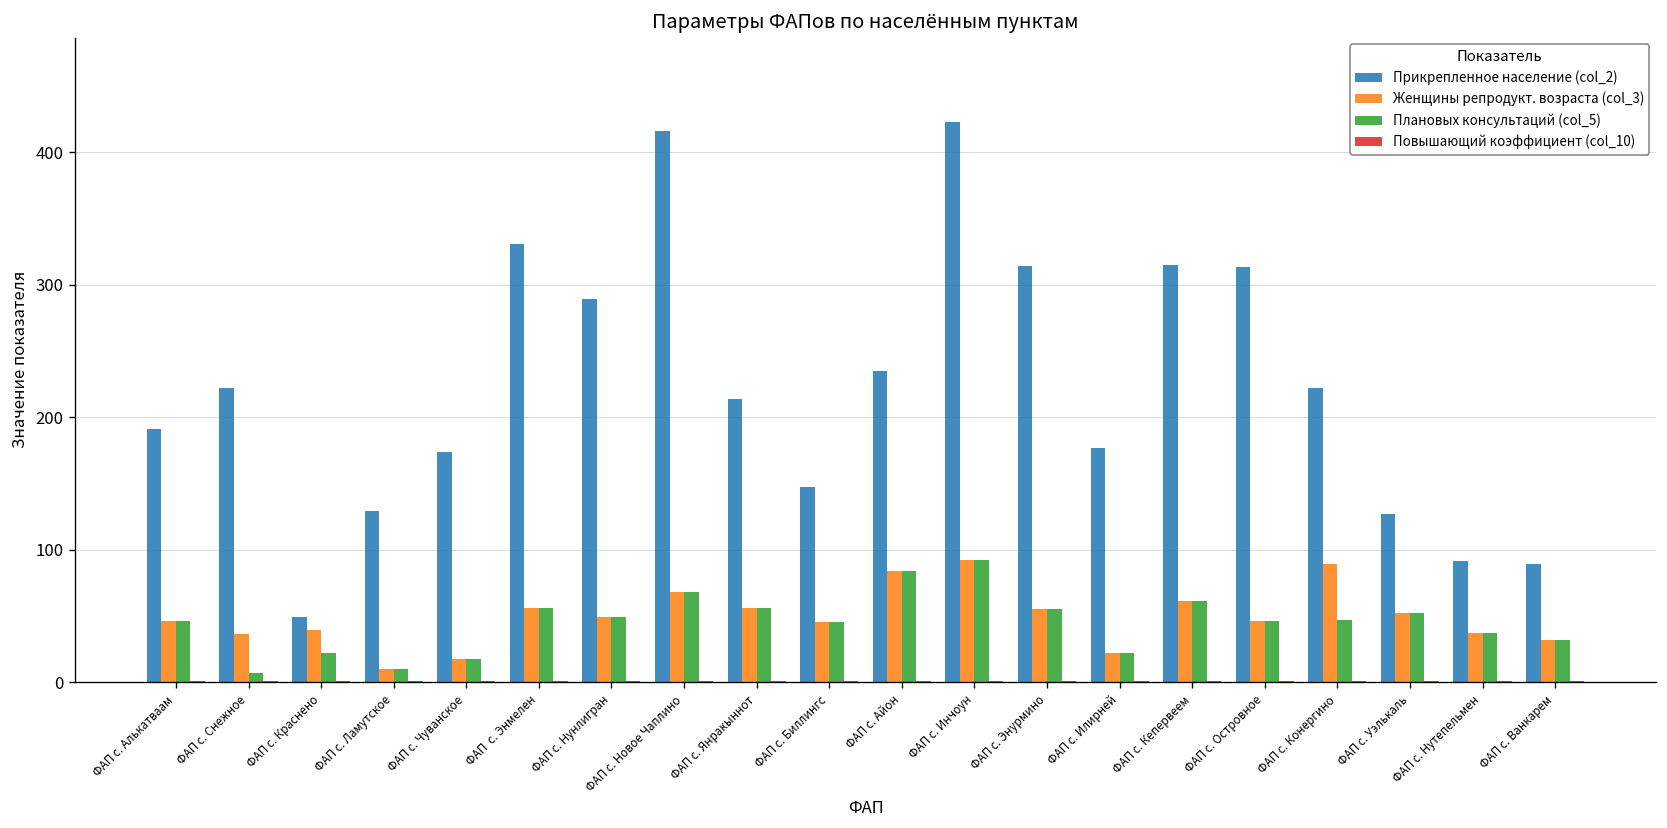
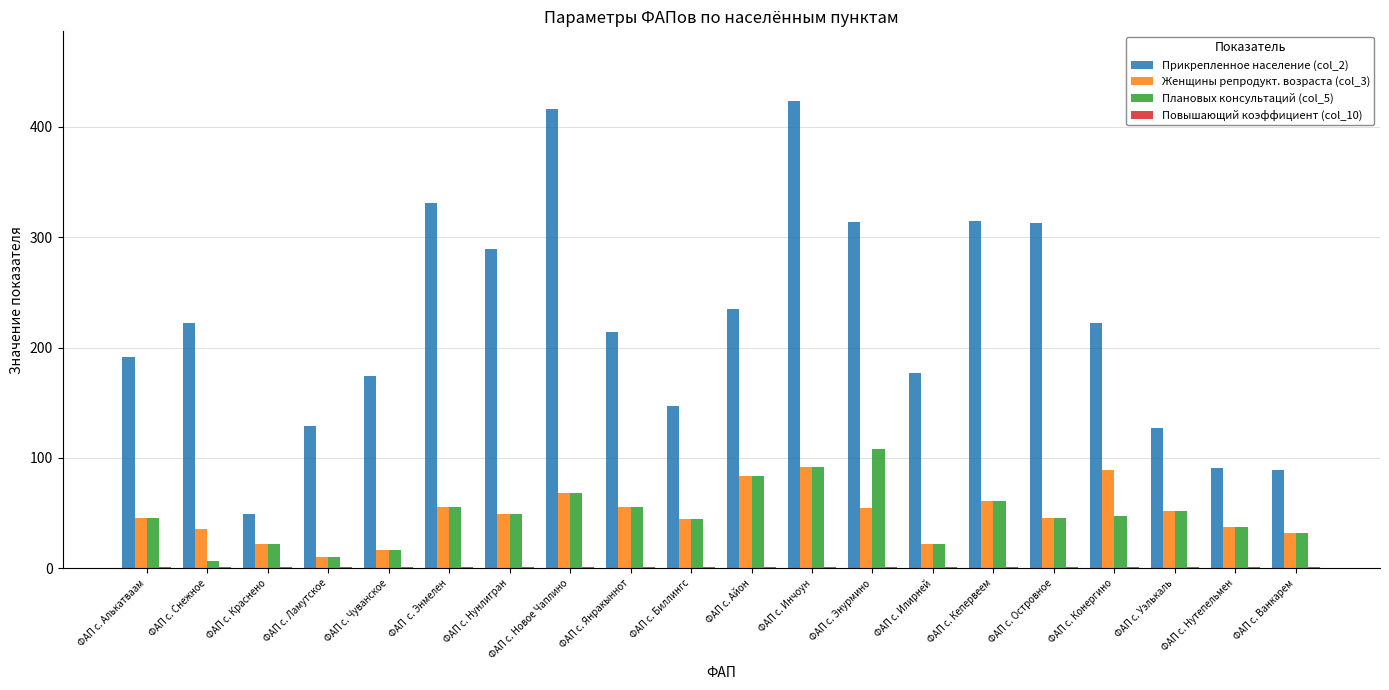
Женщины репродукт. возраста (col_3), ФАП с. Краснено: 39 -> 22
Плановых консультаций (col_5), ФАП с. Энурмино: 55 -> 108
